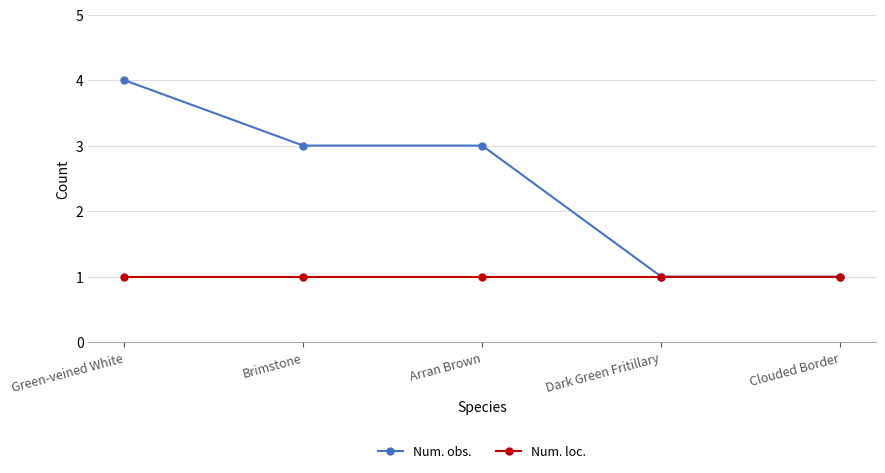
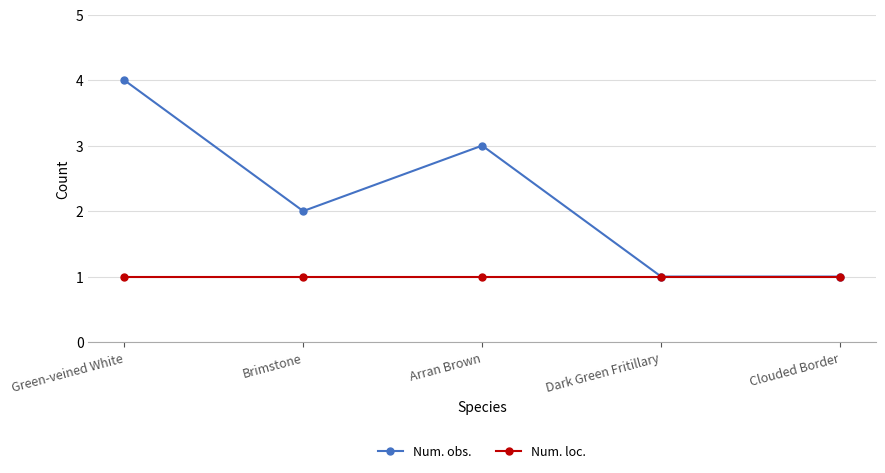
Num. obs., Brimstone: 3 -> 2
